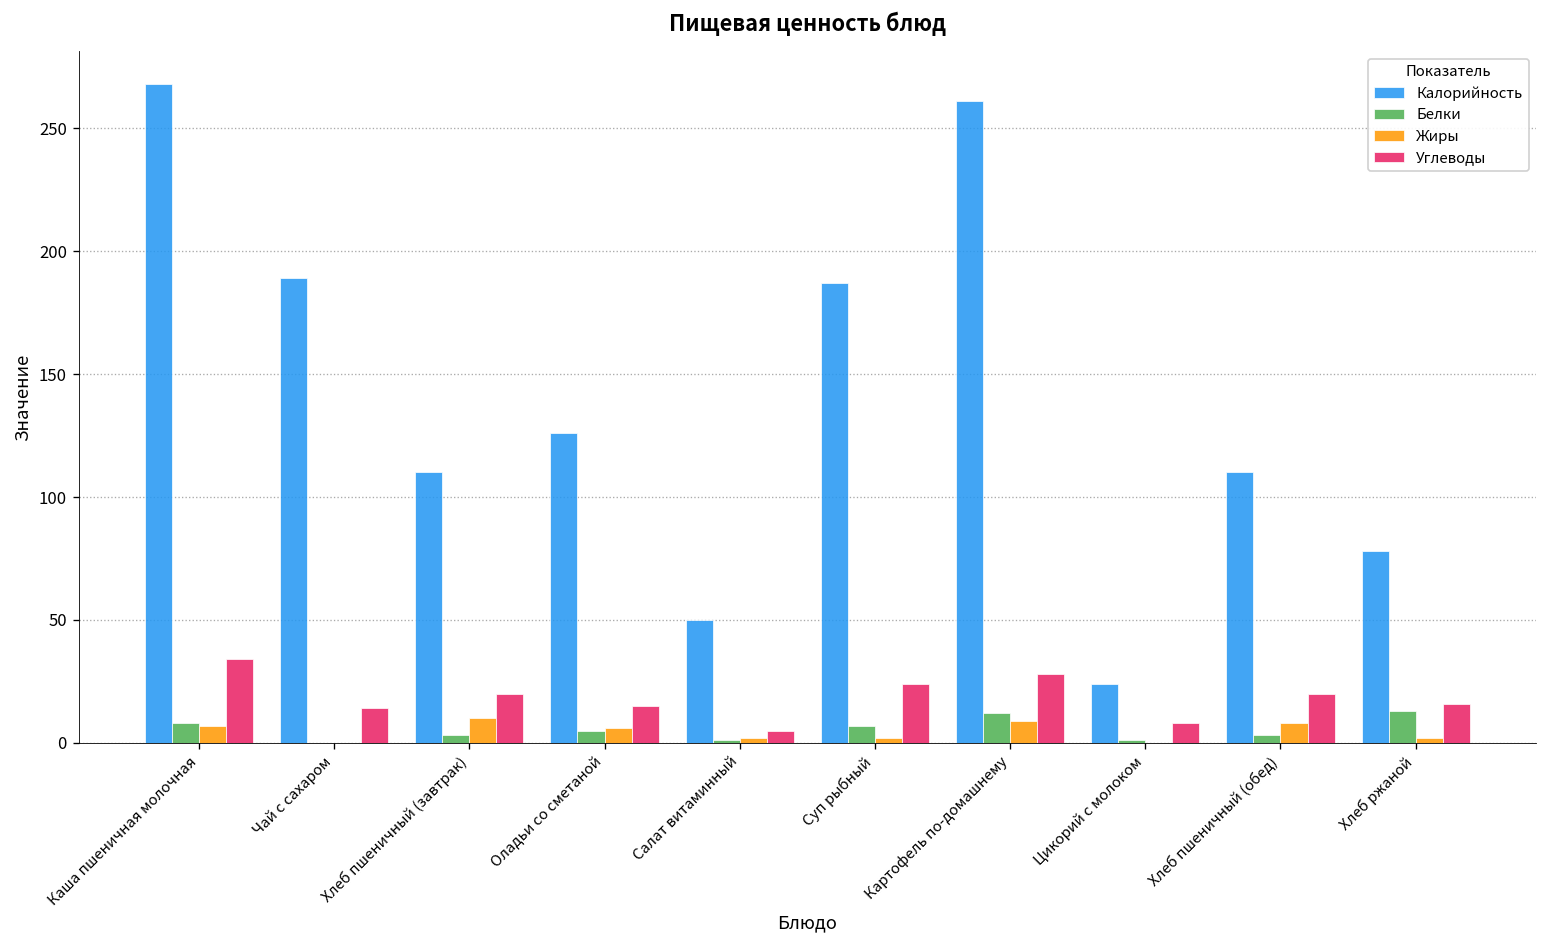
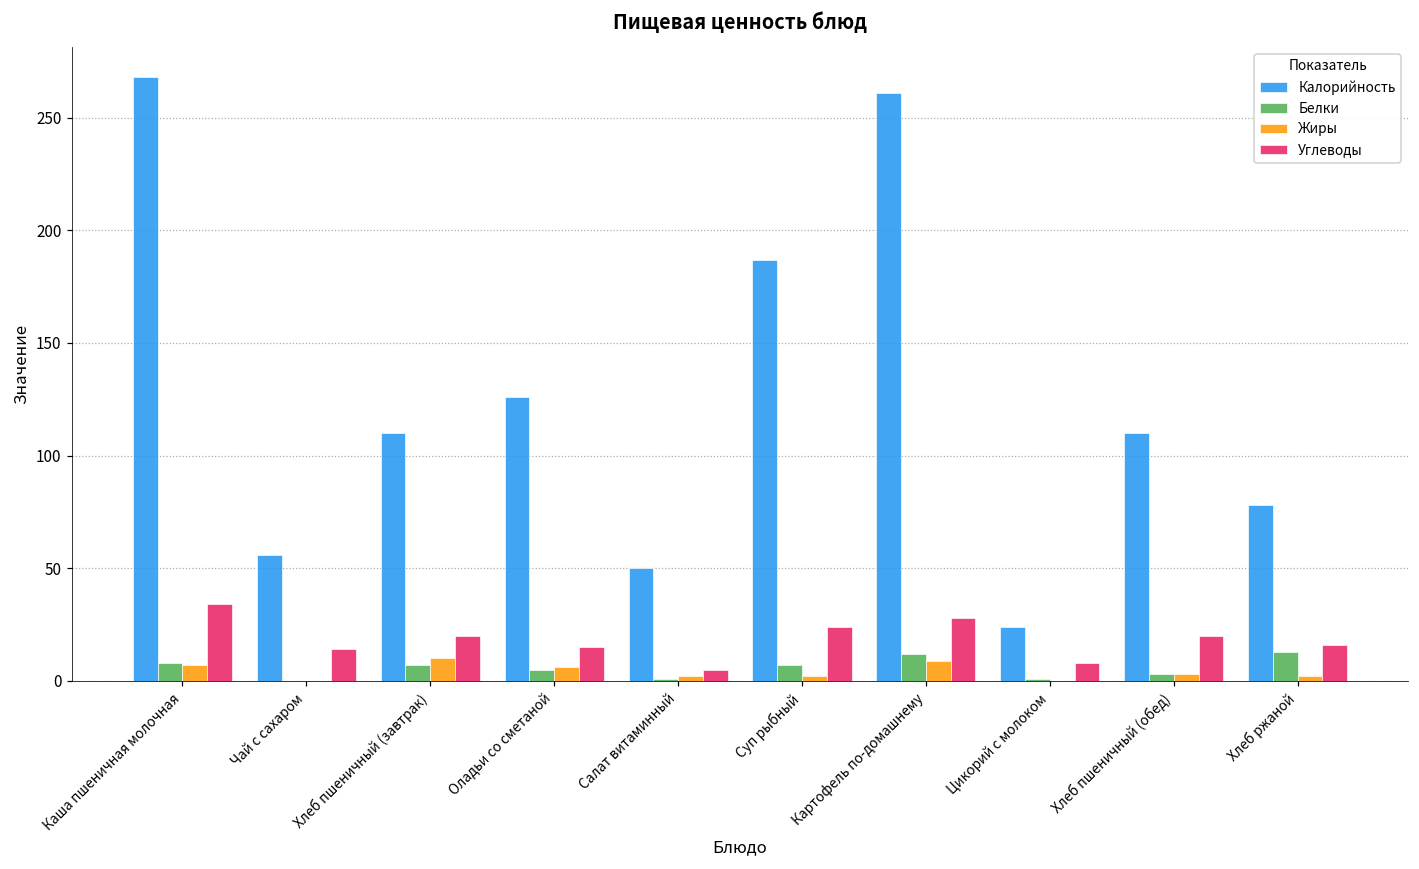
Калорийность, Чай с сахаром: 189 -> 56
Белки, Хлеб пшеничный (завтрак): 3 -> 7
Жиры, Хлеб пшеничный (обед): 8 -> 3
